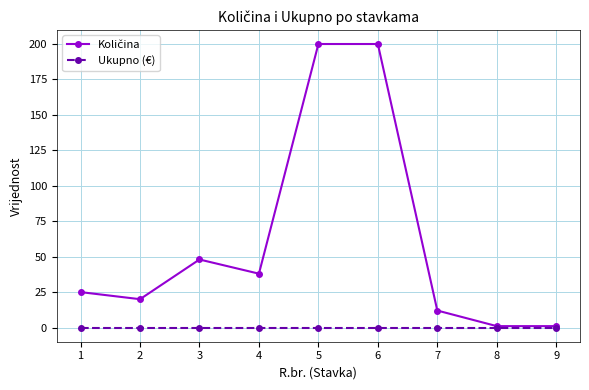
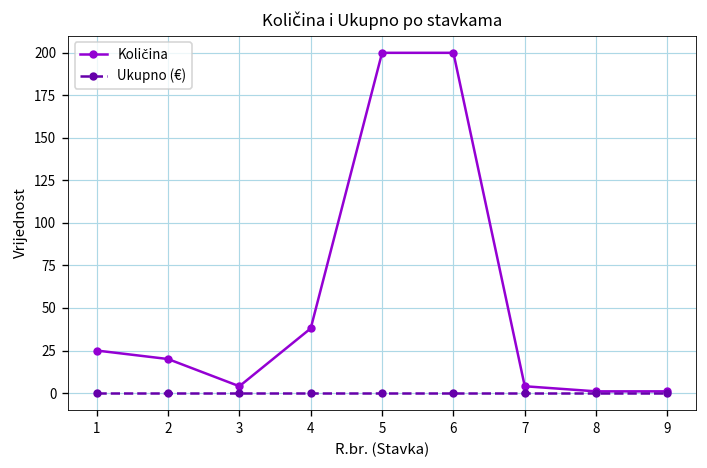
Količina, 3: 48 -> 4
Količina, 7: 12 -> 4
